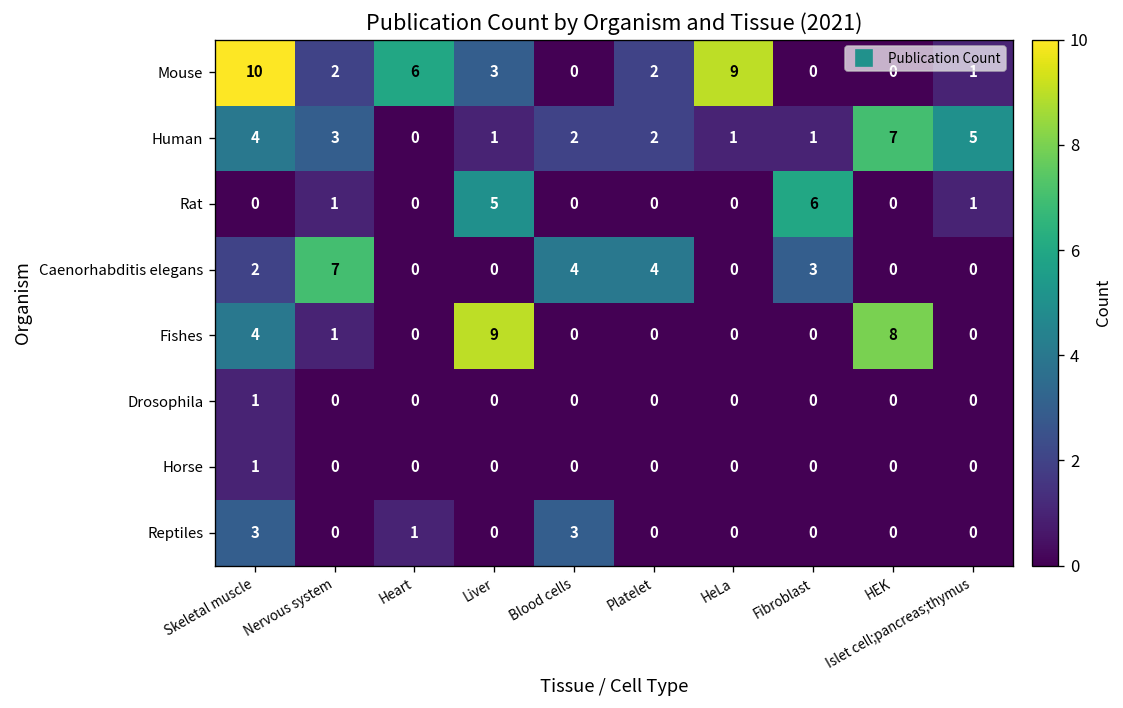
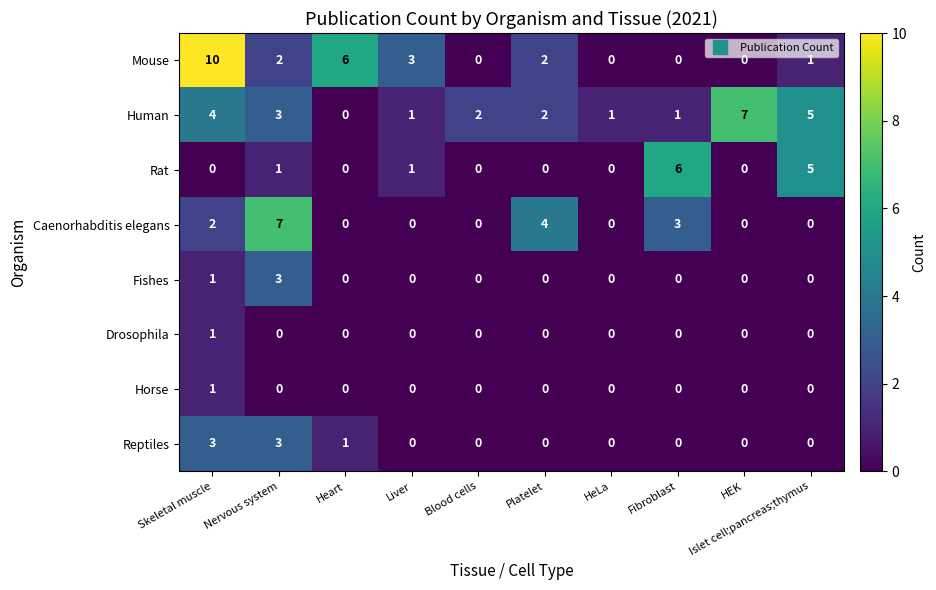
Mouse, HeLa: 9 -> 0
Rat, Liver: 5 -> 1
Rat, Islet cell;pancreas;thymus: 1 -> 5
Caenorhabditis elegans, Blood cells: 4 -> 0
Fishes, Skeletal muscle: 4 -> 1
Fishes, Nervous system: 1 -> 3
Fishes, Liver: 9 -> 0
Fishes, HEK: 8 -> 0
Reptiles, Nervous system: 0 -> 3
Reptiles, Blood cells: 3 -> 0
